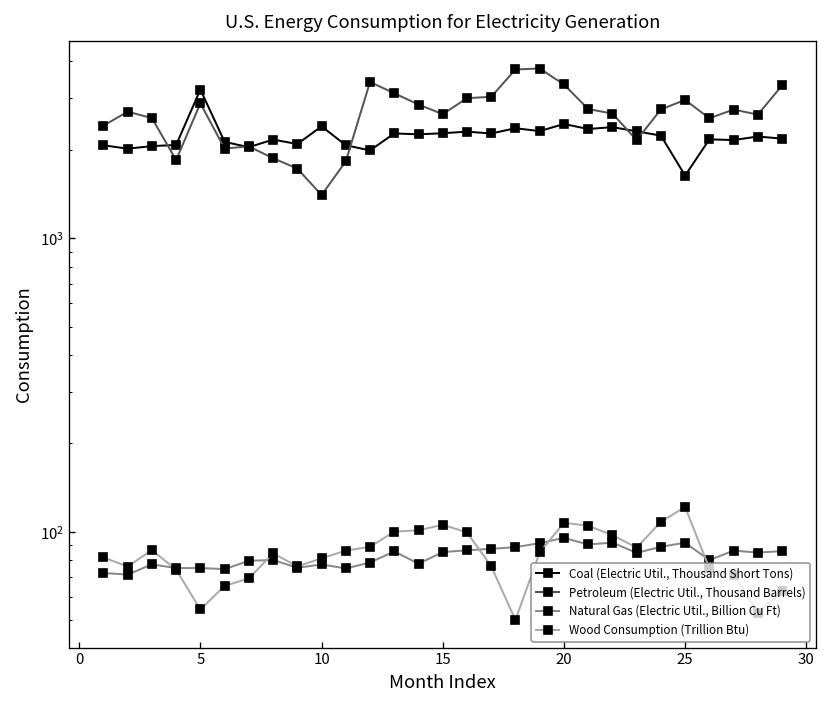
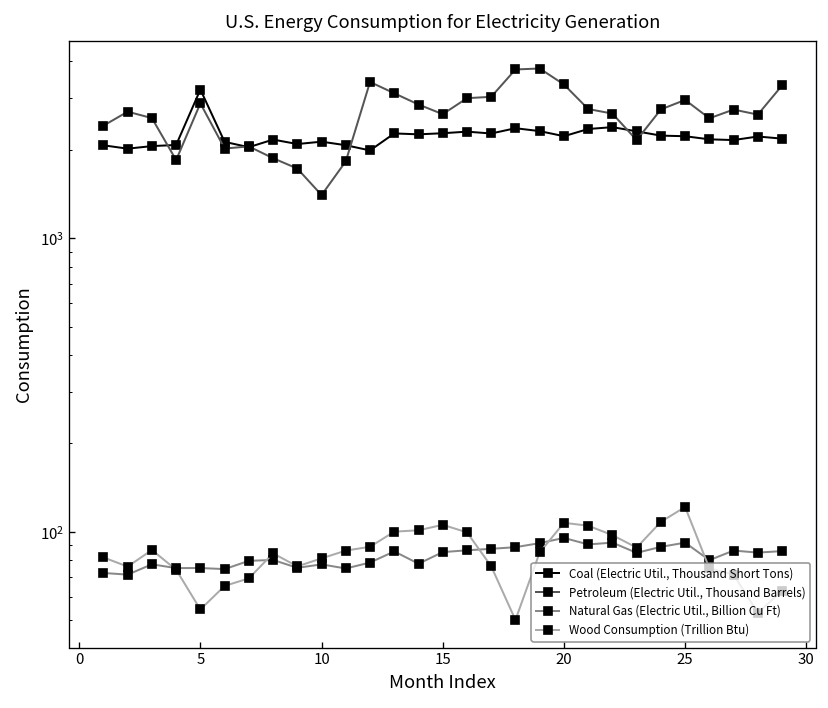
Coal (Electric Util., Thousand Short Tons), 10: 2400 -> 2100
Coal (Electric Util., Thousand Short Tons), 20: 2400 -> 2200
Coal (Electric Util., Thousand Short Tons), 25: 1600 -> 2200
